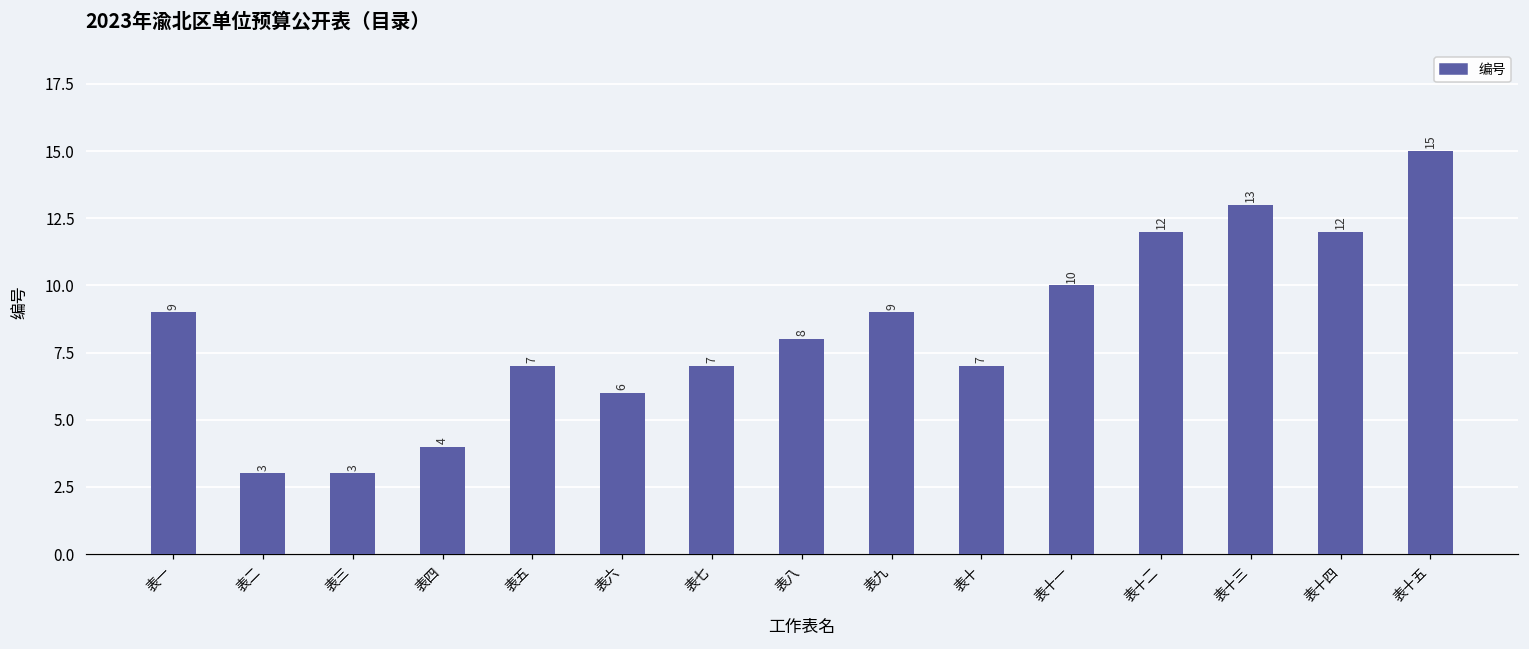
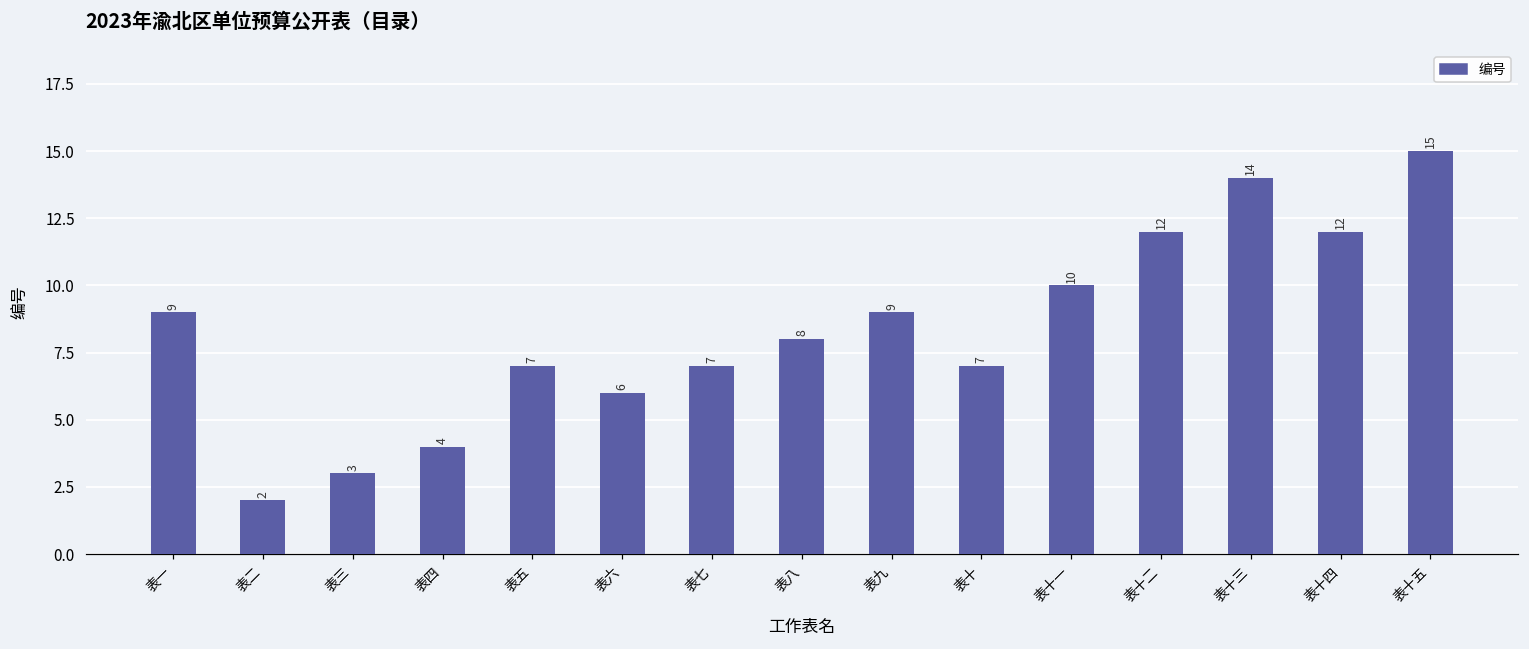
表二: 3 -> 2
表十三: 13 -> 14
